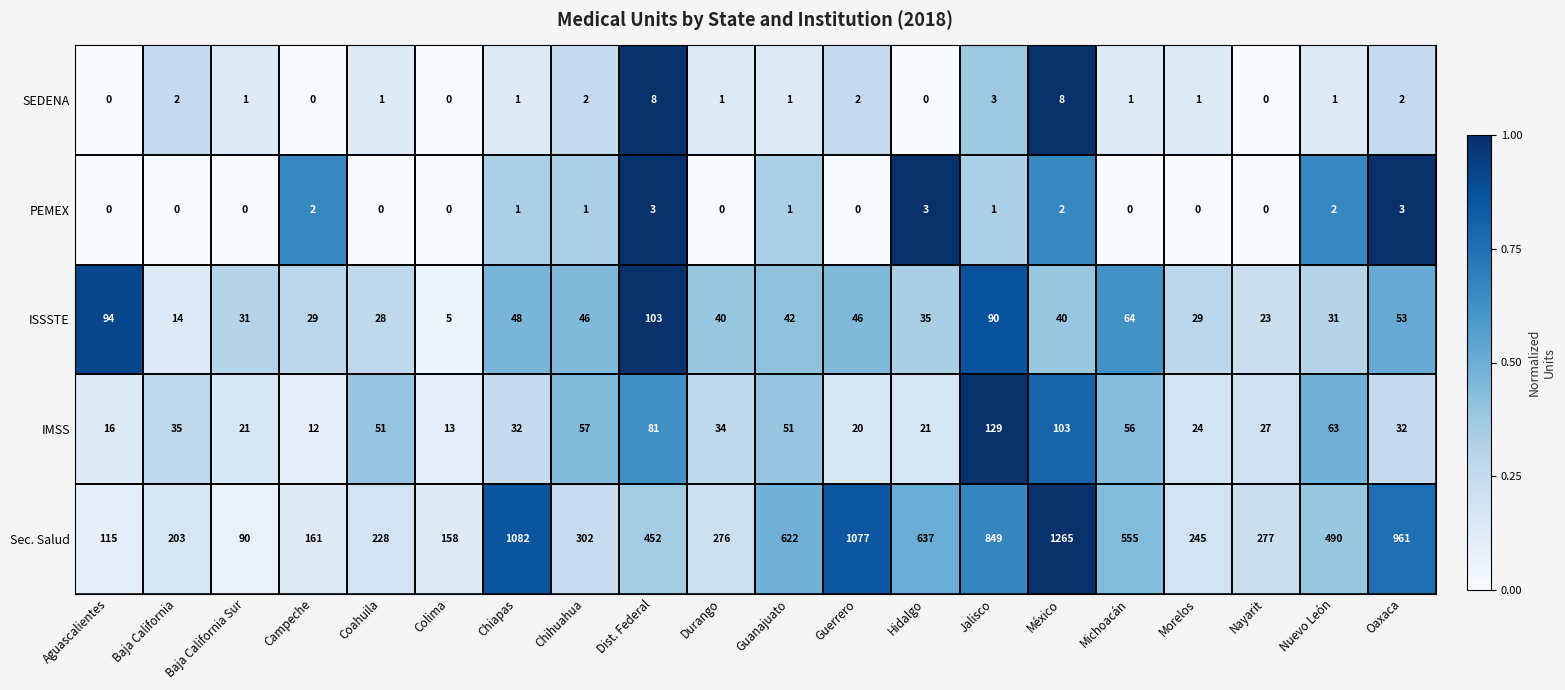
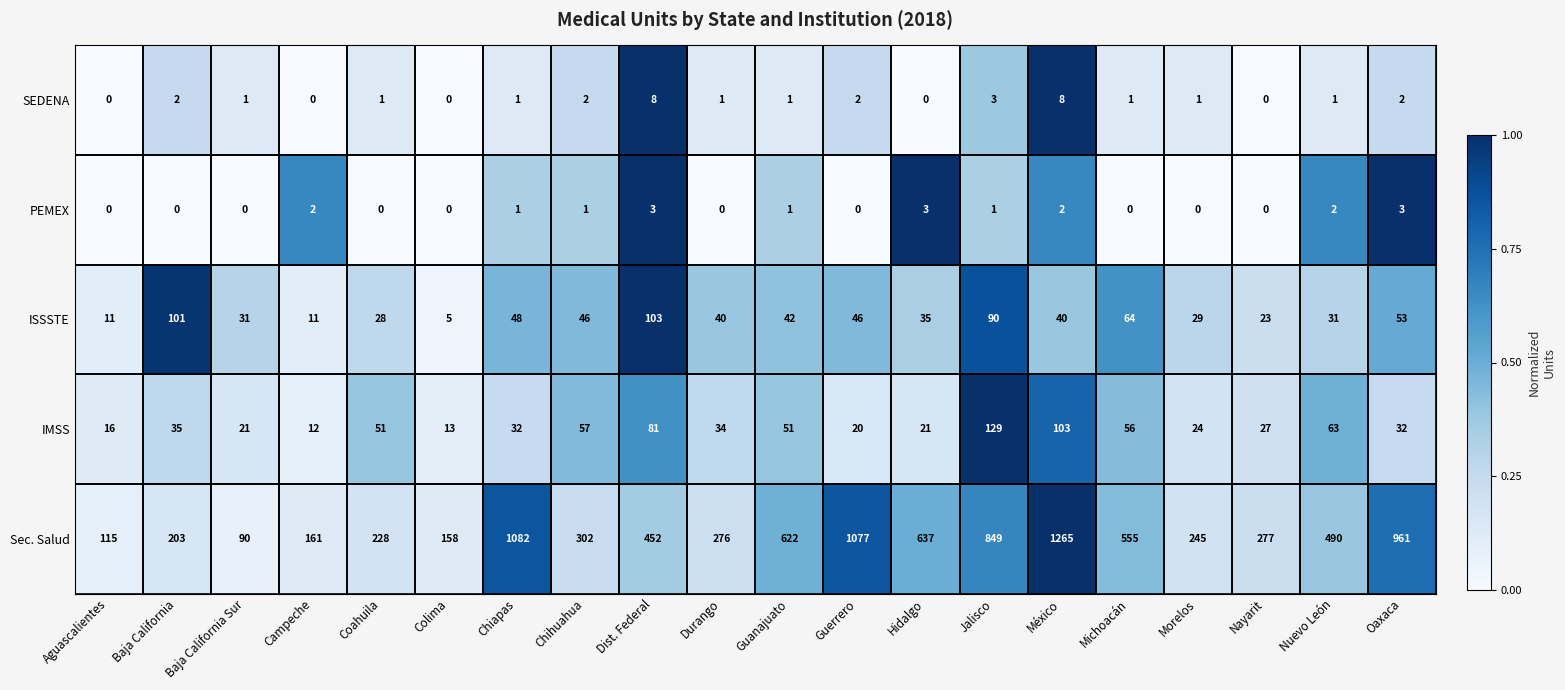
ISSSTE, Aguascalientes: 94 -> 11
ISSSTE, Baja California: 14 -> 101
ISSSTE, Campeche: 29 -> 11
